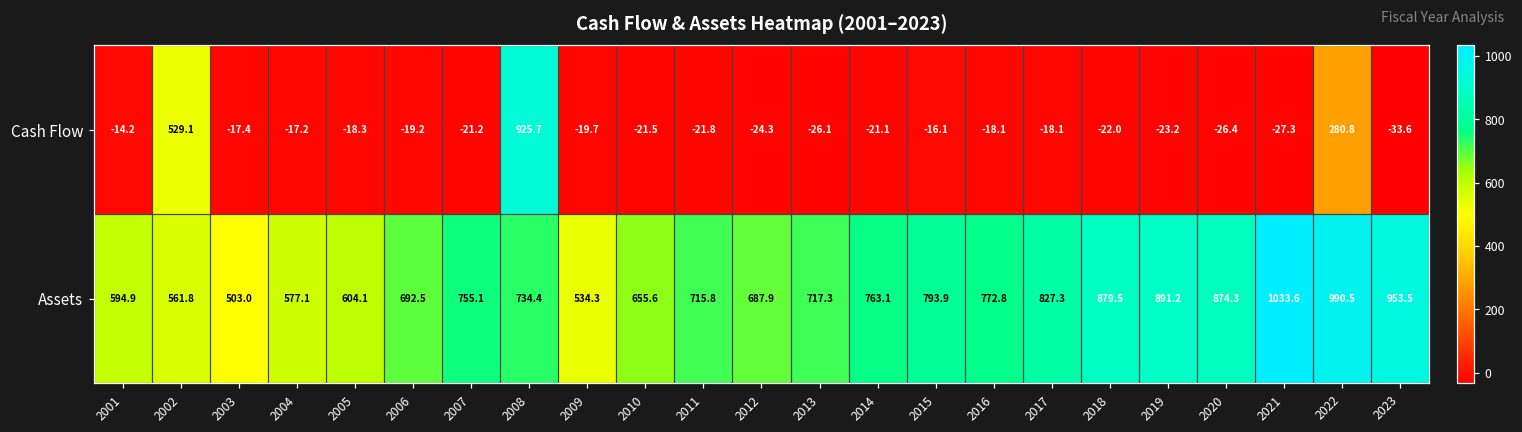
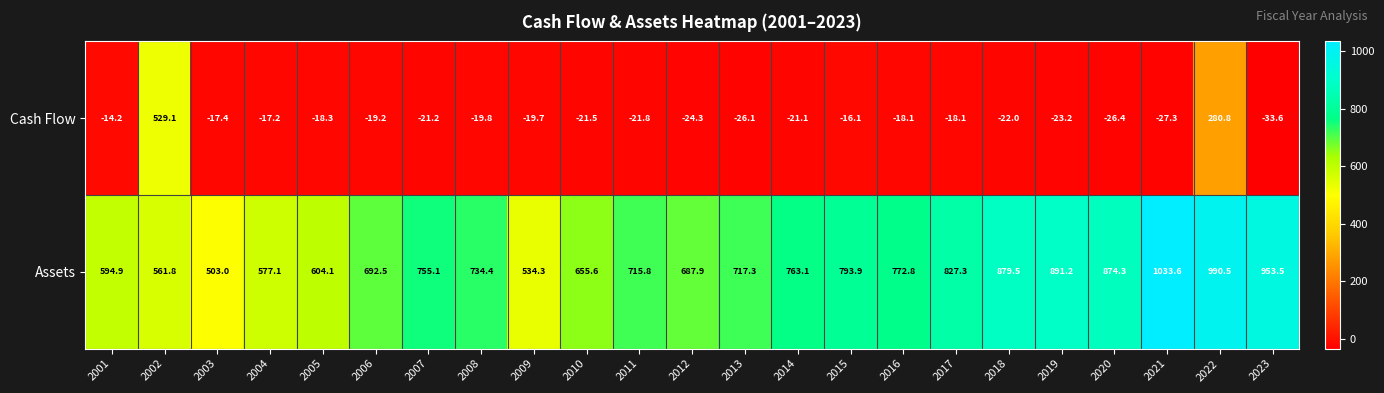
Cash Flow, 2008: 925.7 -> -19.8
